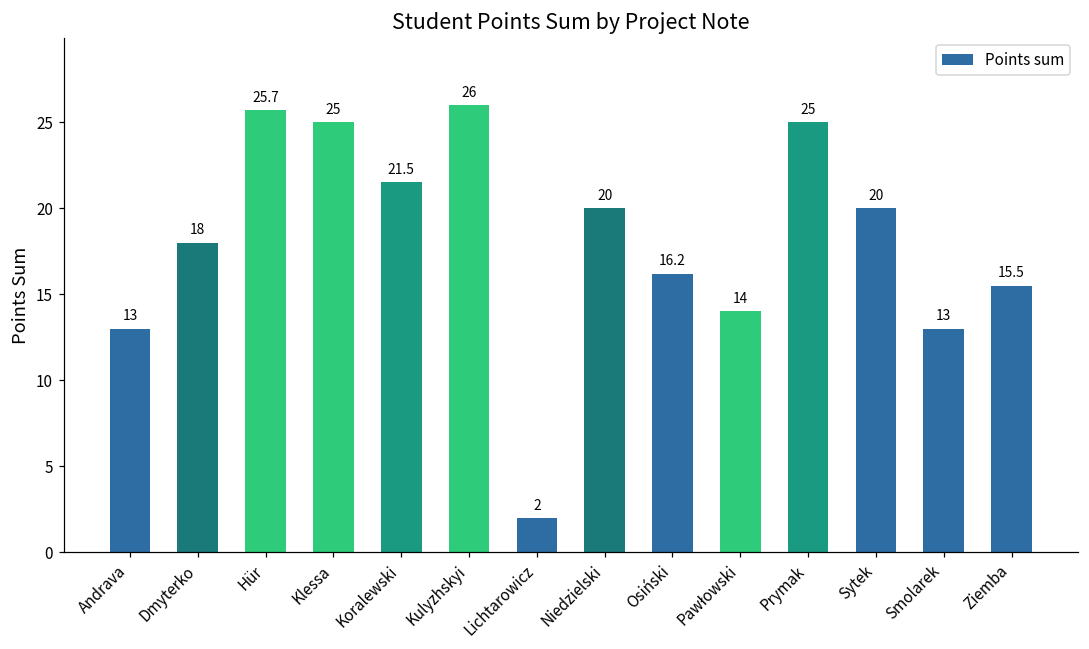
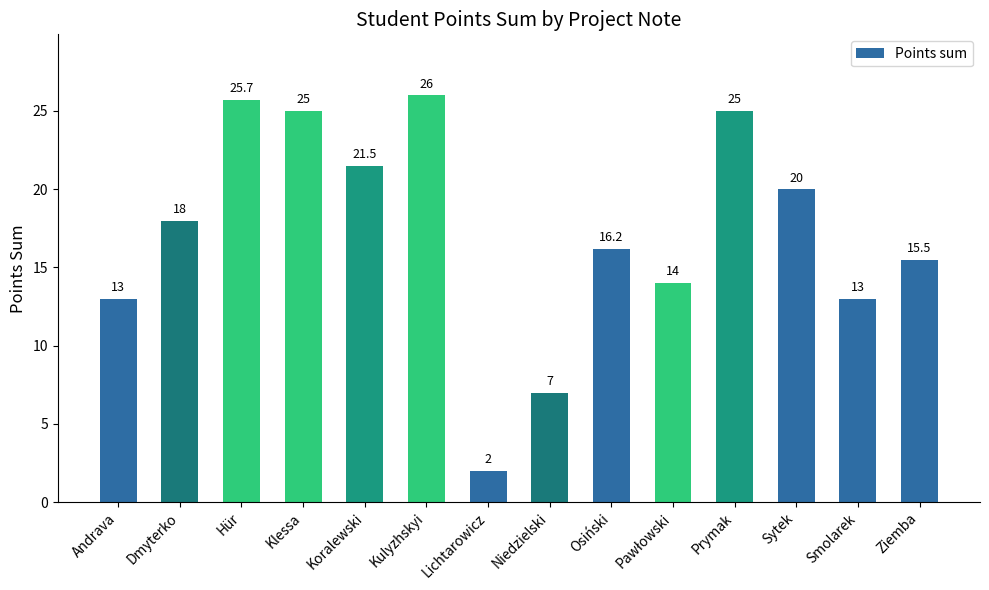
Niedzielski: 20 -> 7
